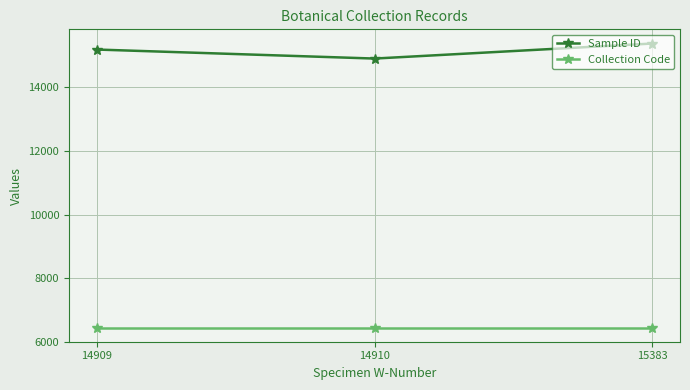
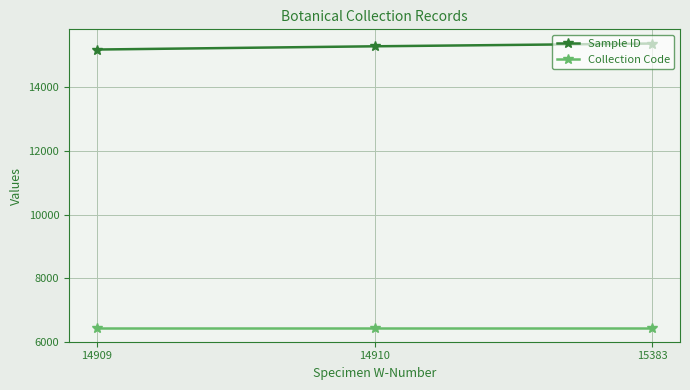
Sample ID, 14910: 14900 -> 15300
